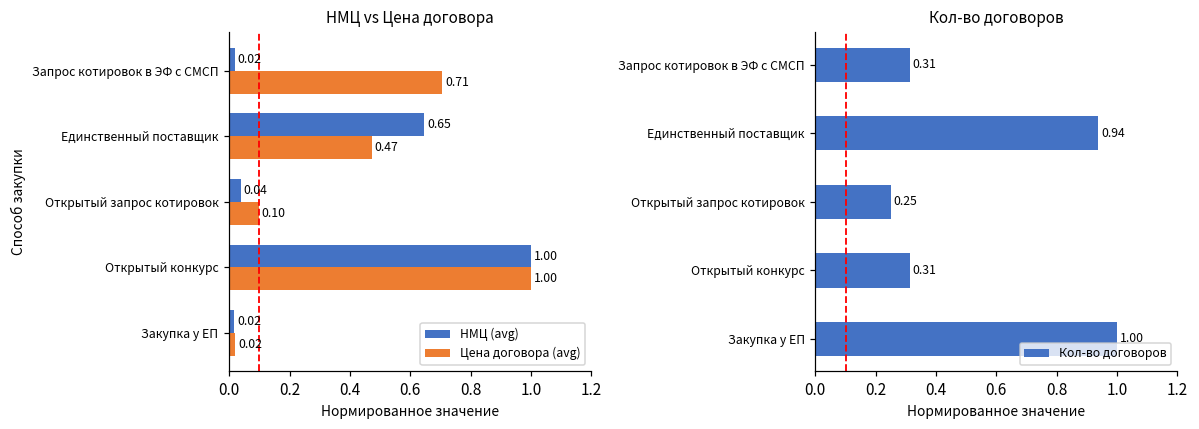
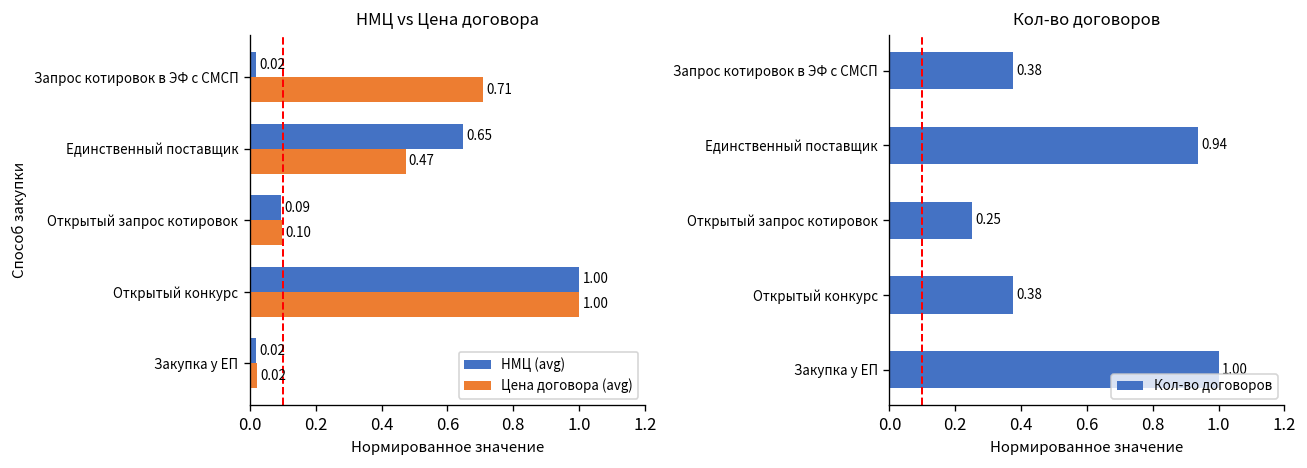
НМЦ vs Цена договора, НМЦ (avg), Открытый запрос котировок: 0.04 -> 0.09
Кол-во договоров, Запрос котировок в ЭФ с СМСП: 0.31 -> 0.38
Кол-во договоров, Открытый конкурс: 0.31 -> 0.38
